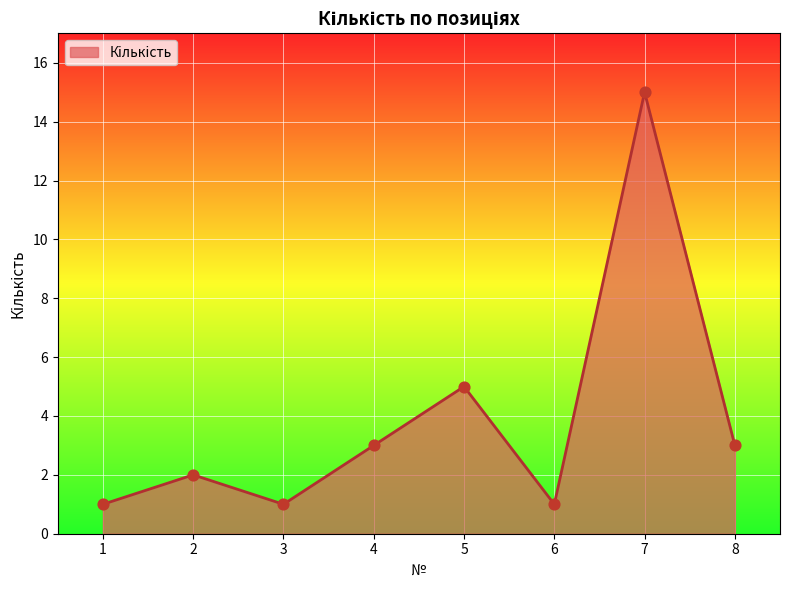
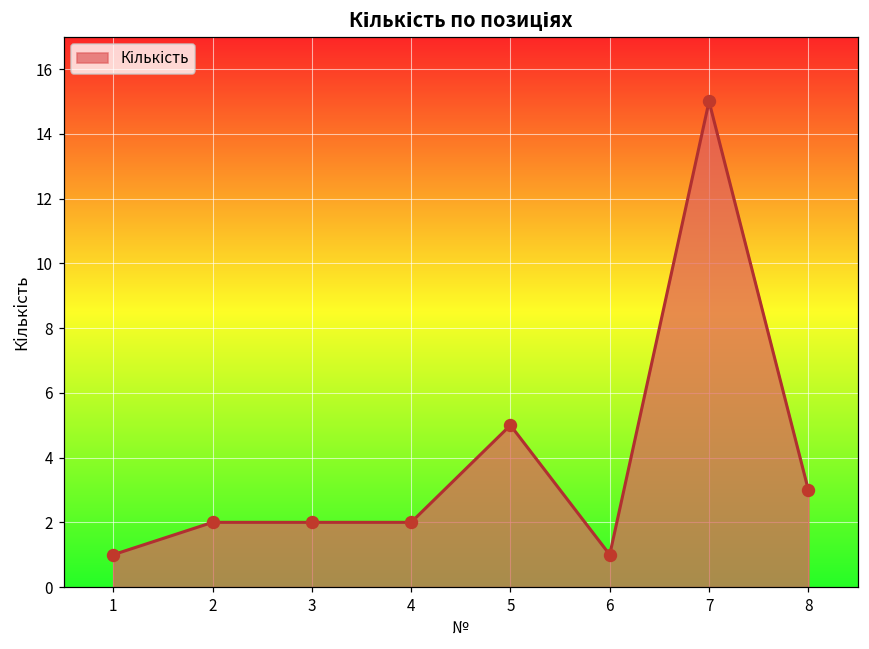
3: 1 -> 2
4: 3 -> 2
